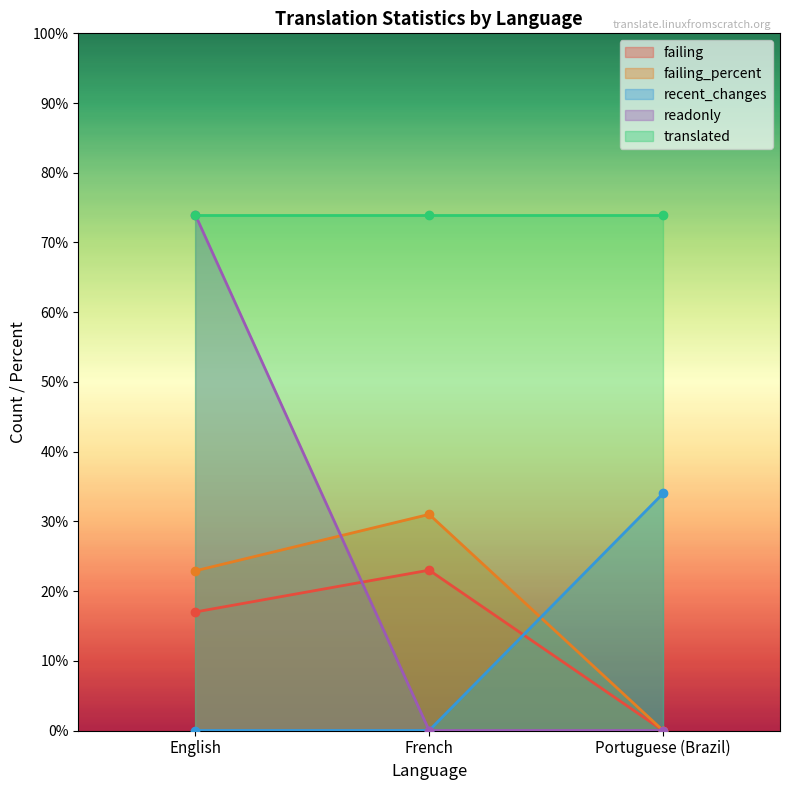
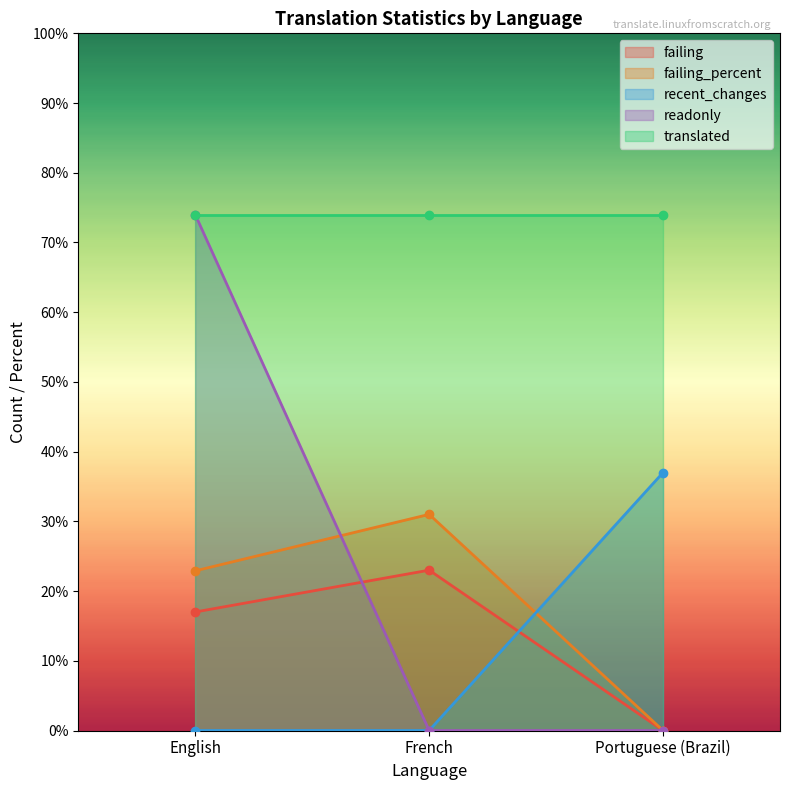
recent_changes, Portuguese (Brazil): 34% -> 37%
